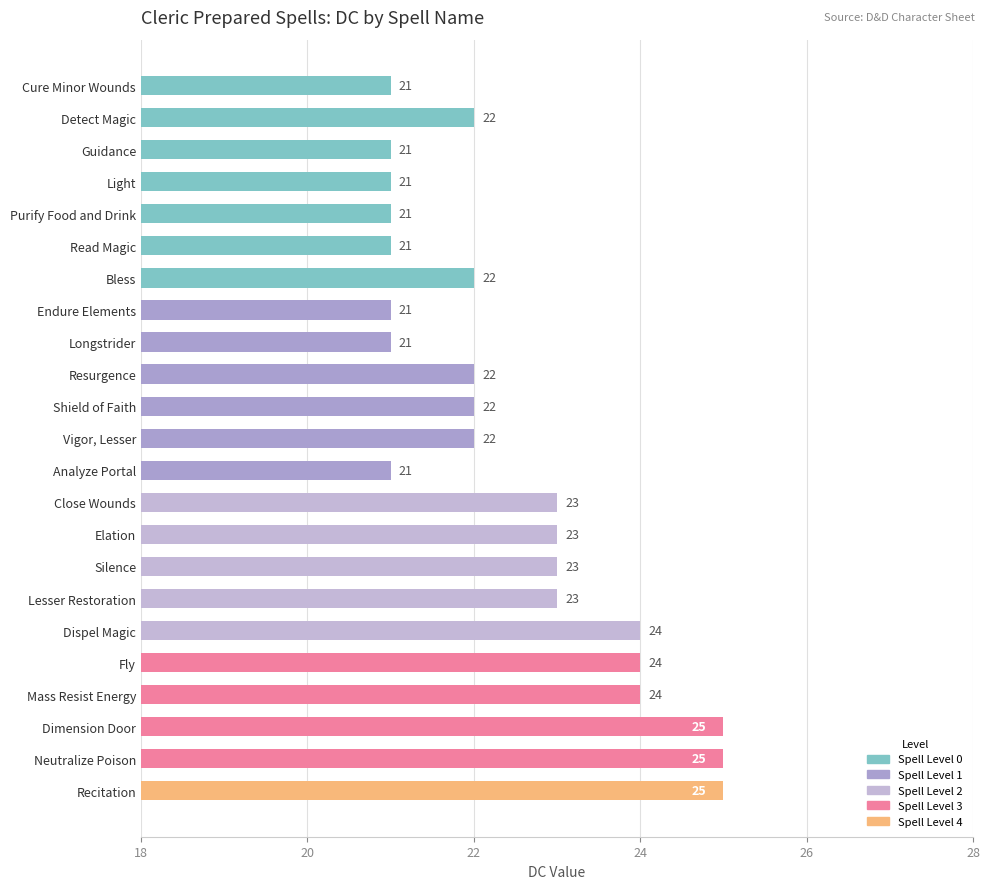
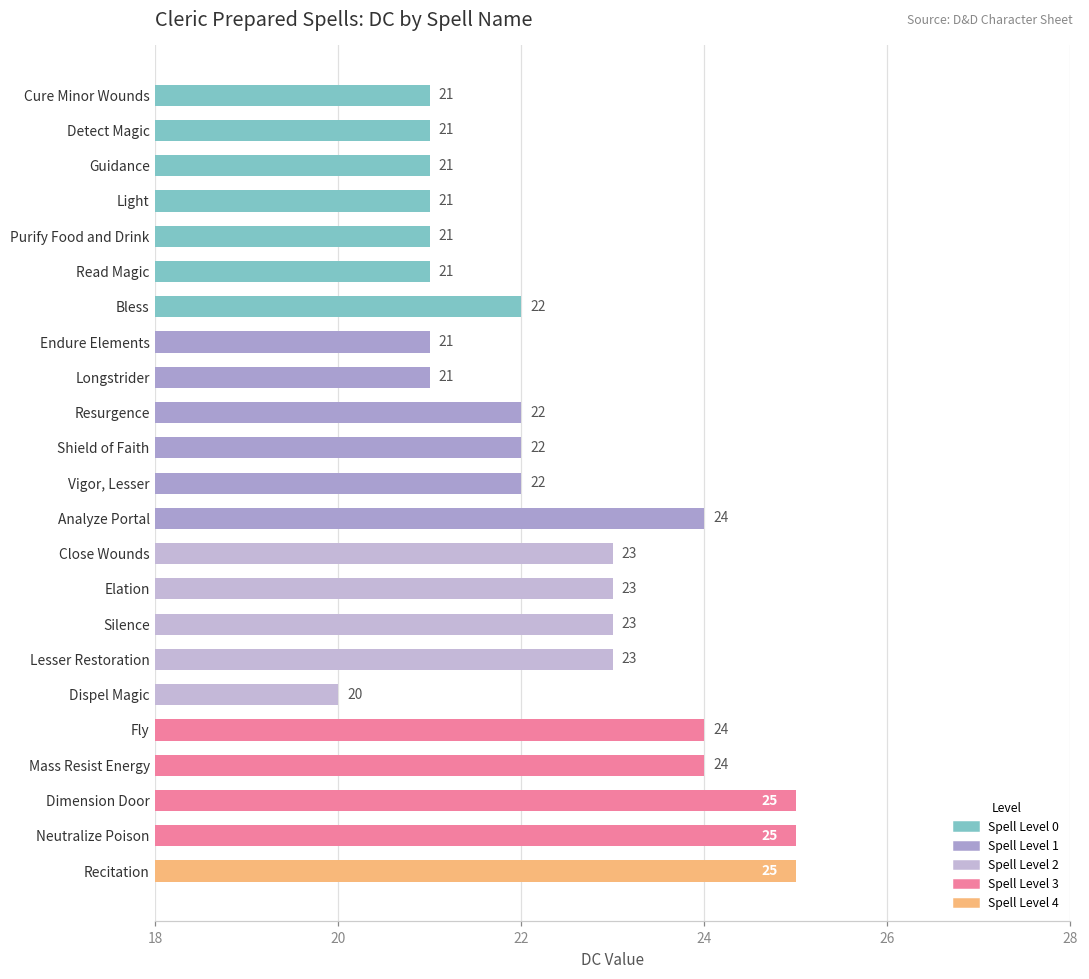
Detect Magic: 22 -> 21
Analyze Portal: 21 -> 24
Dispel Magic: 24 -> 20
